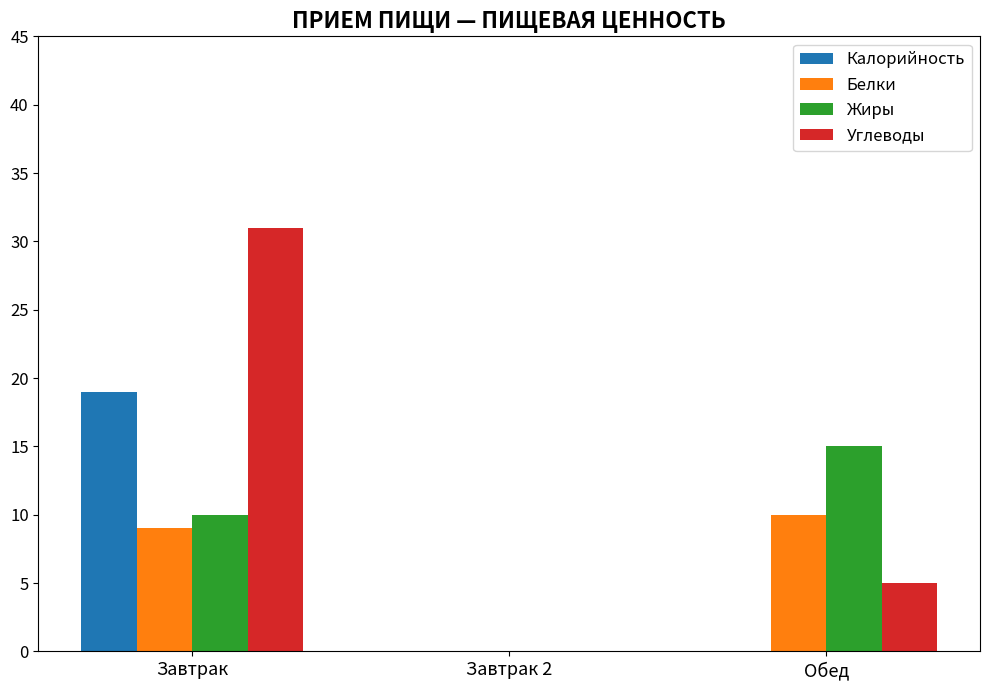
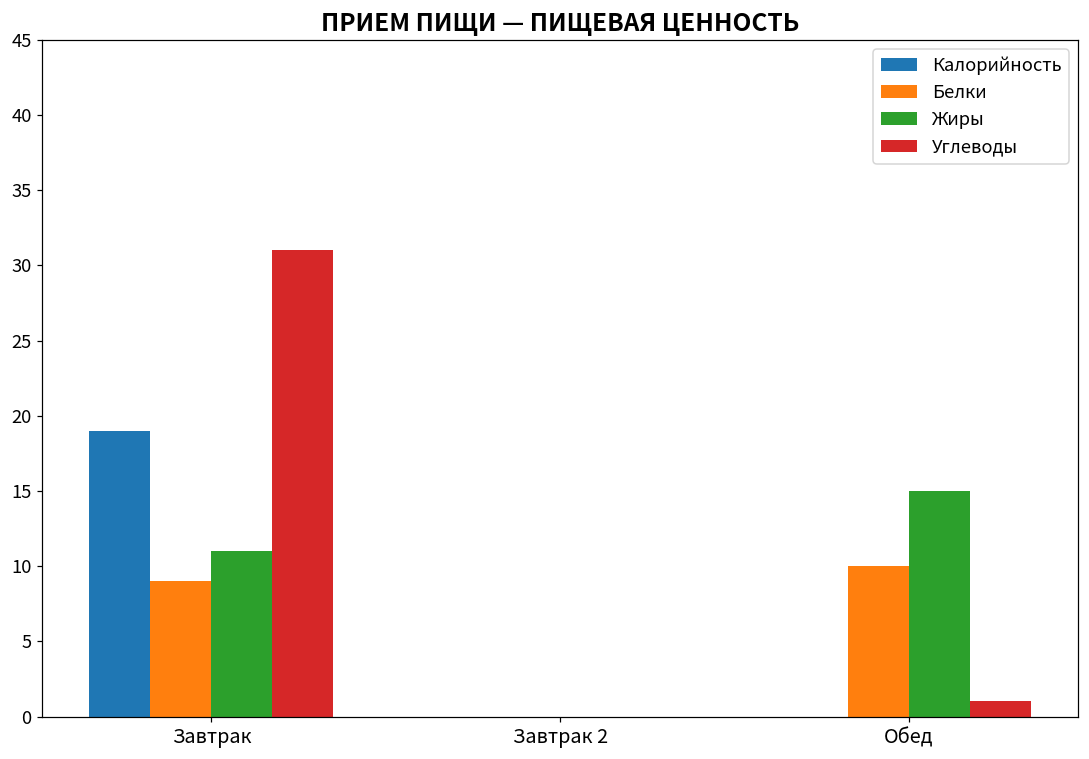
Жиры, Завтрак: 10 -> 11
Углеводы, Обед: 5 -> 1
